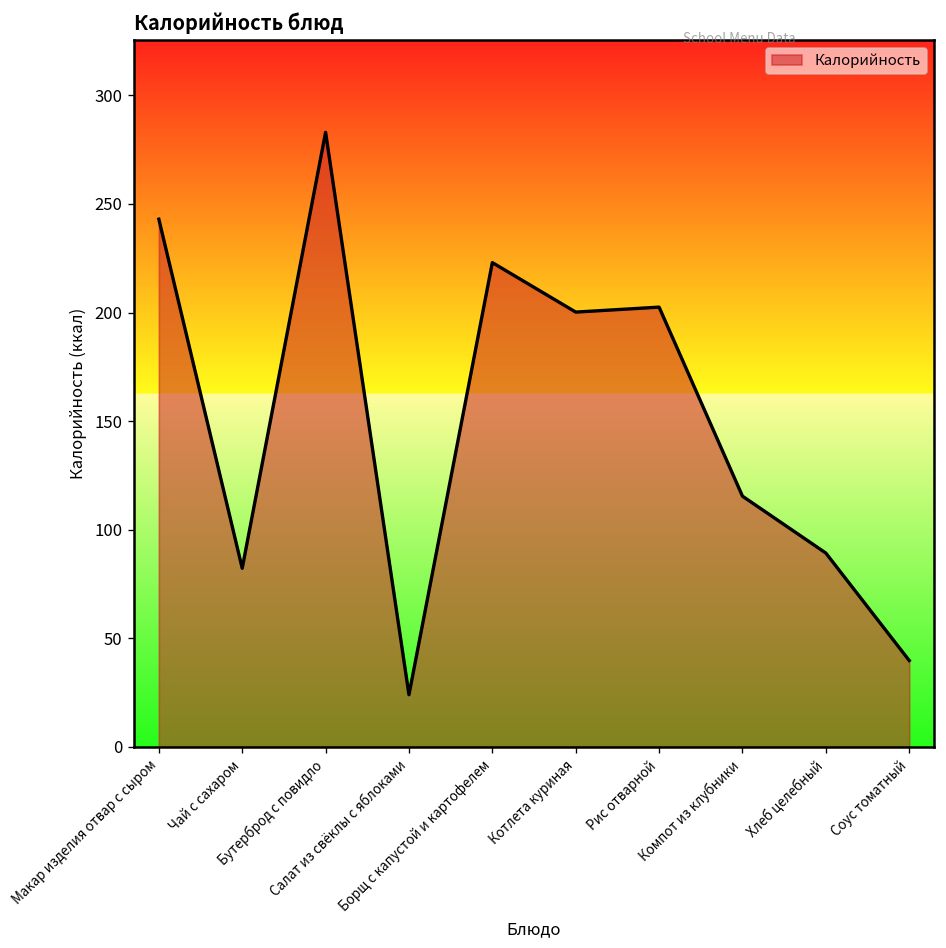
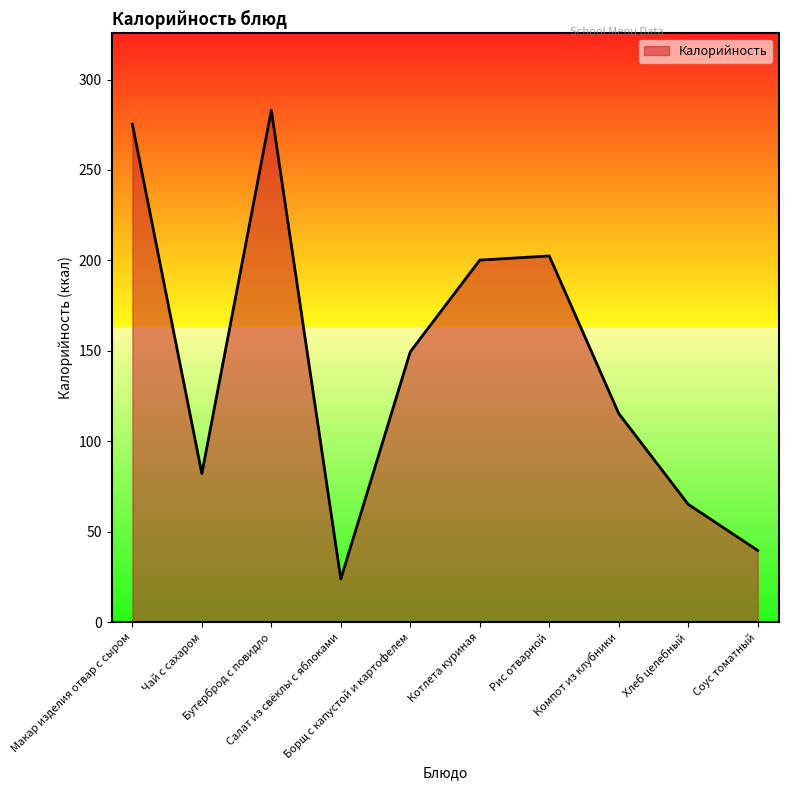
Макар изделия отвар с сыром: 243 -> 275
Борщ с капустой и картофелем: 223 -> 150
Хлеб целебный: 89 -> 65
